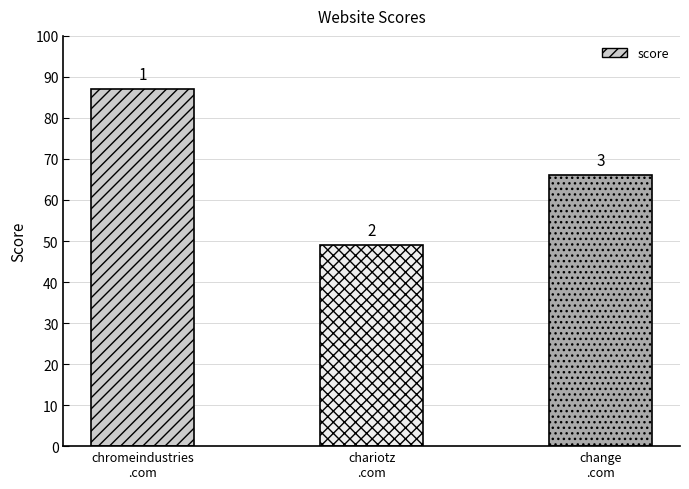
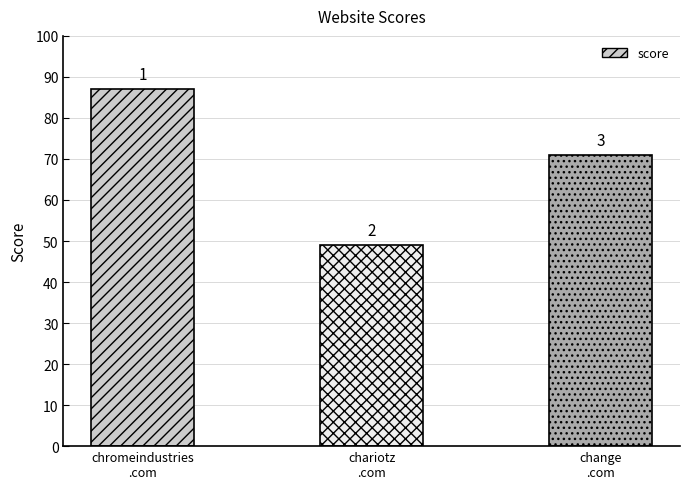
change .com: 66 -> 71
